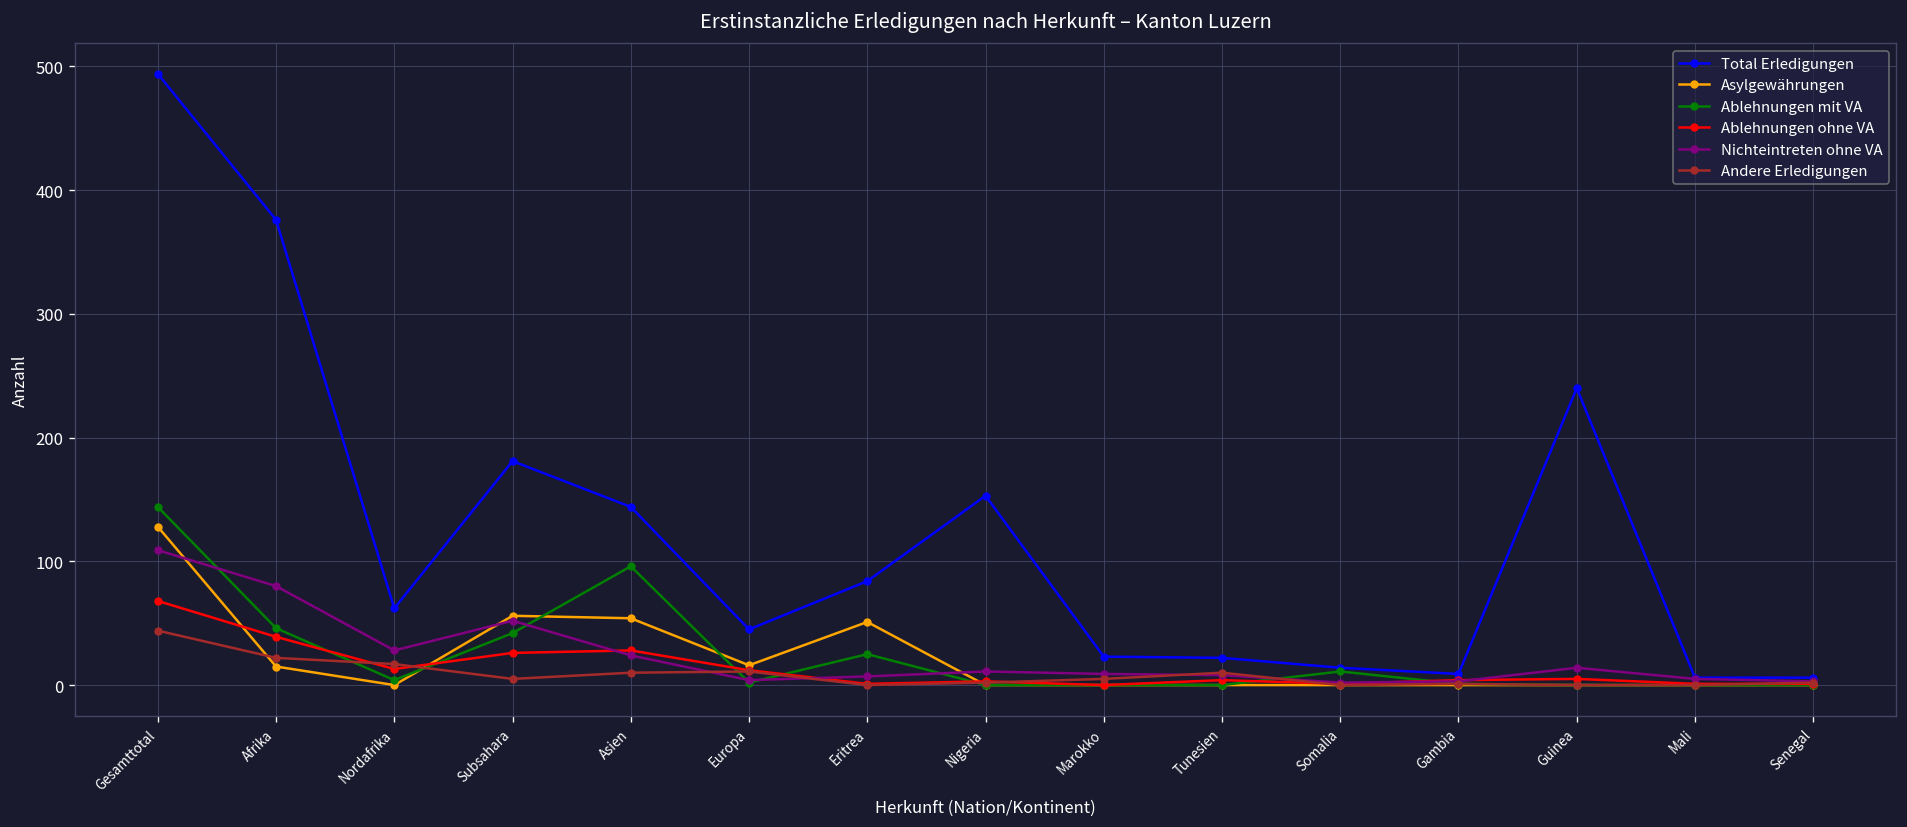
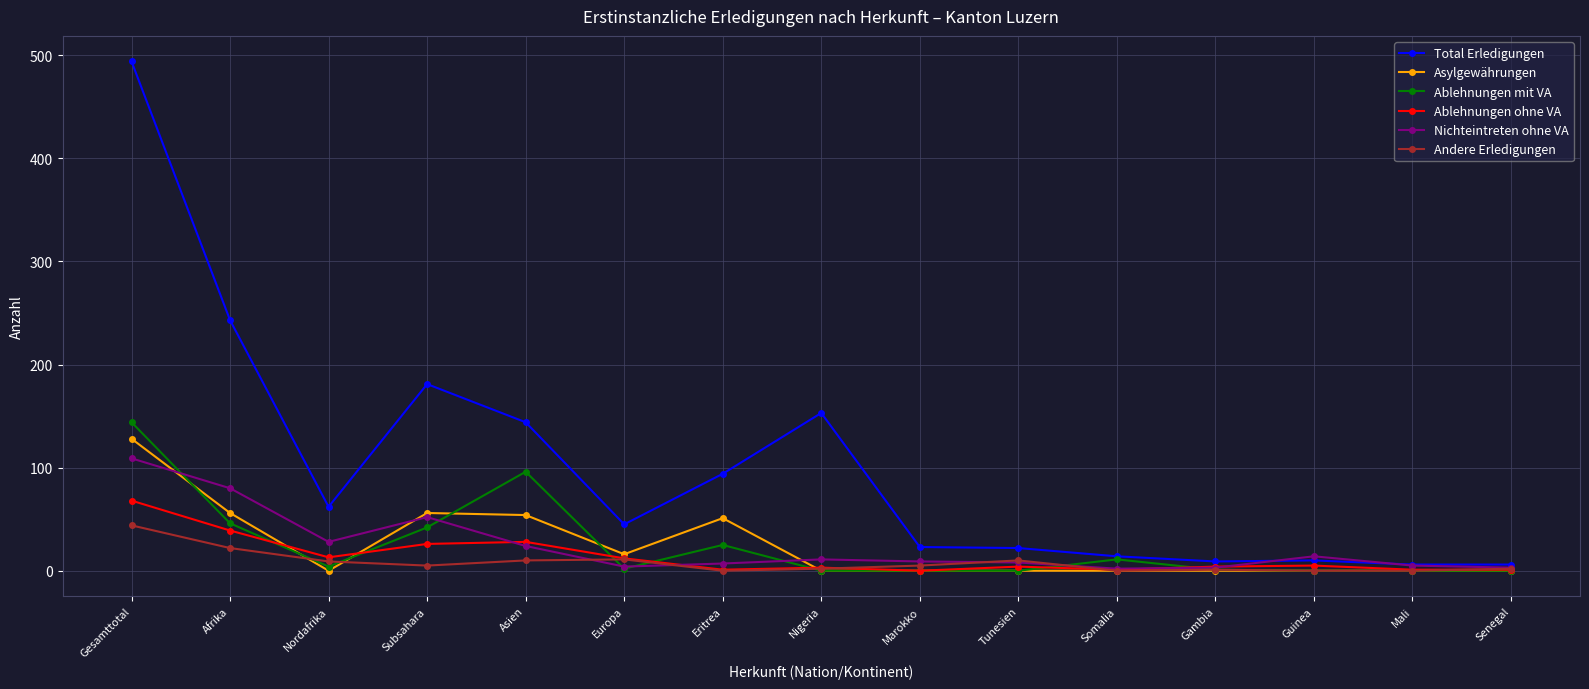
Total Erledigungen, Afrika: 376 -> 243
Asylgewährungen, Afrika: 15 -> 56
Andere Erledigungen, Nordafrika: 17 -> 9
Total Erledigungen, Eritrea: 84 -> 94
Total Erledigungen, Guinea: 240 -> 10
